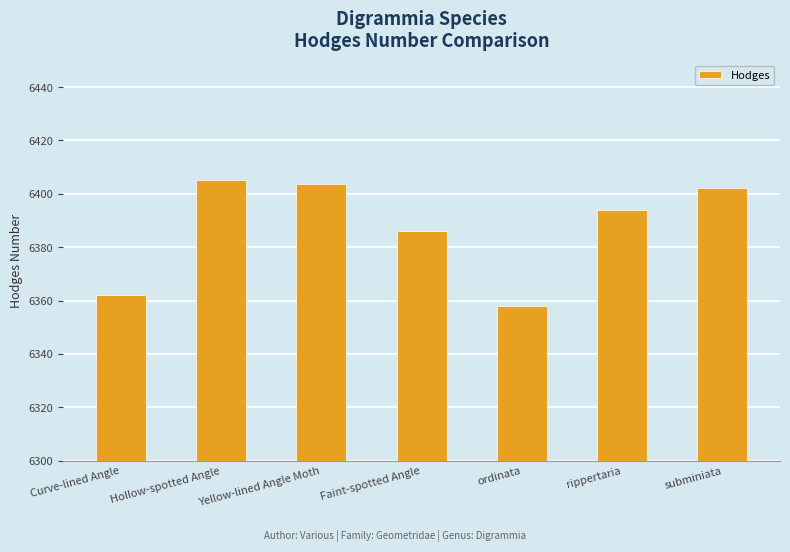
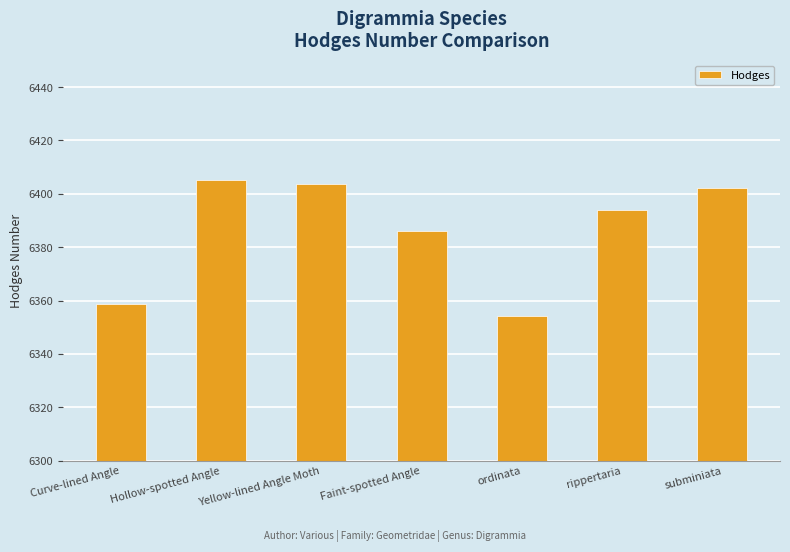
Curve-lined Angle: 6362 -> 6359
ordinata: 6358 -> 6354
